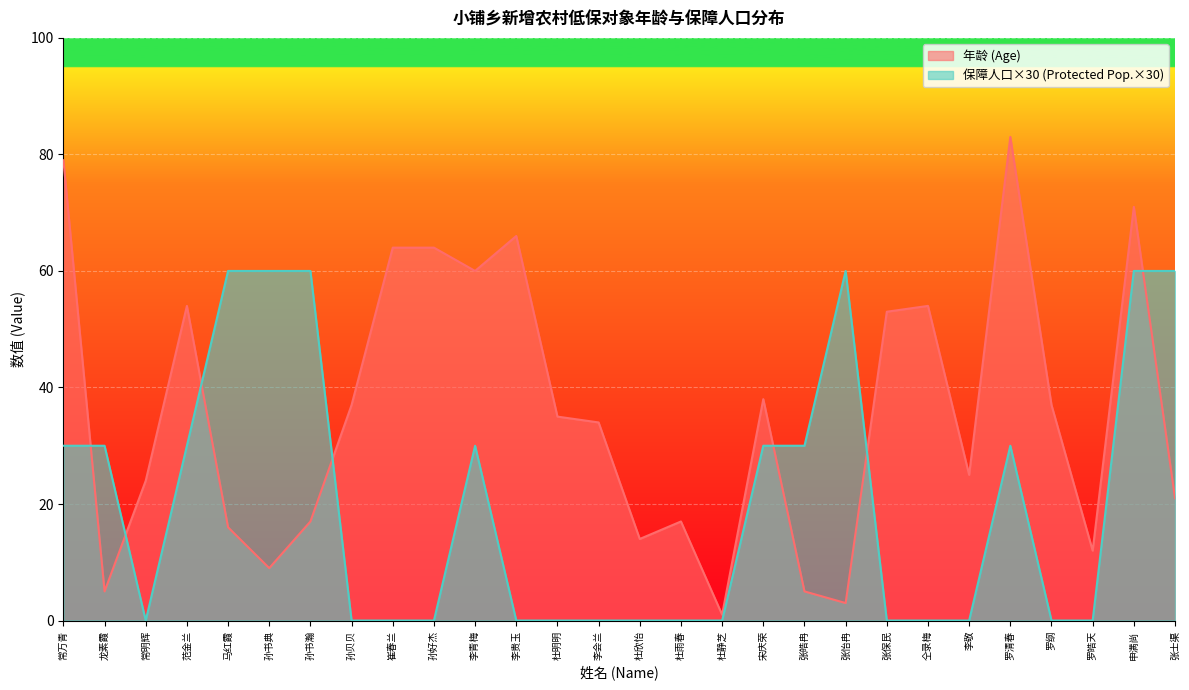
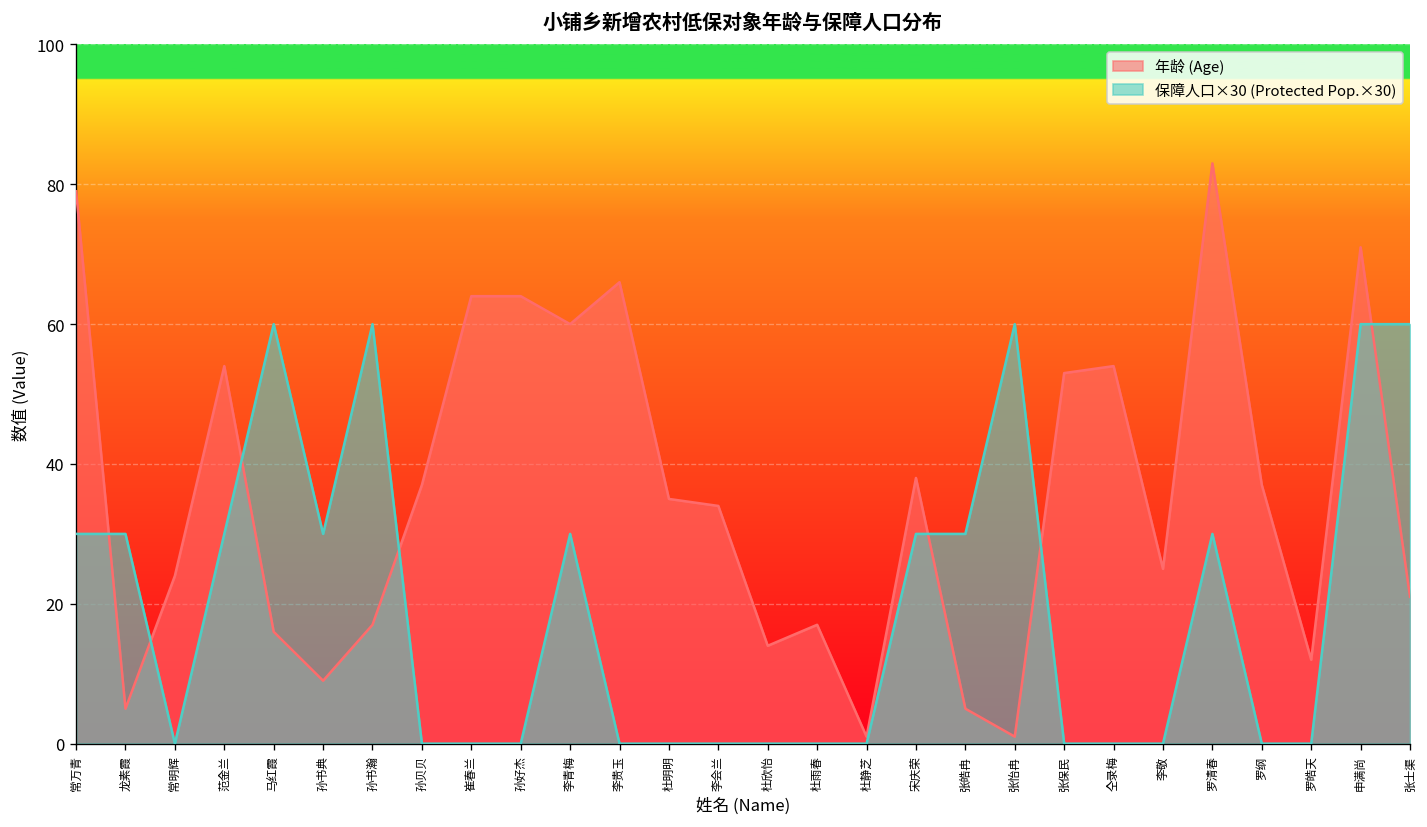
保障人口×30 (Protected Pop.×30), 孙书典: 60 -> 30
年龄 (Age), 张怡冉: 3 -> 1
